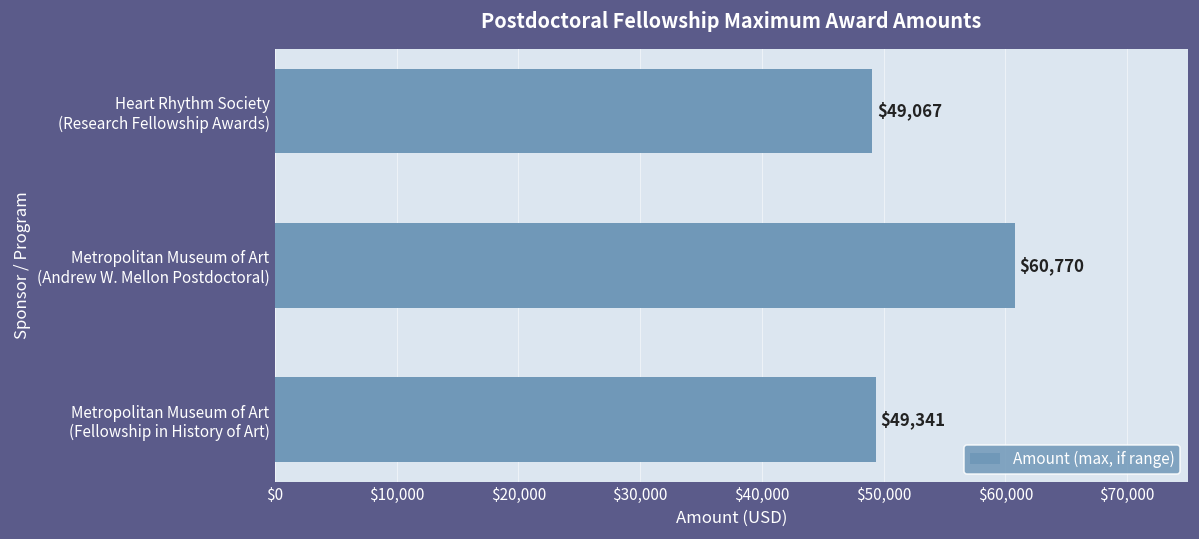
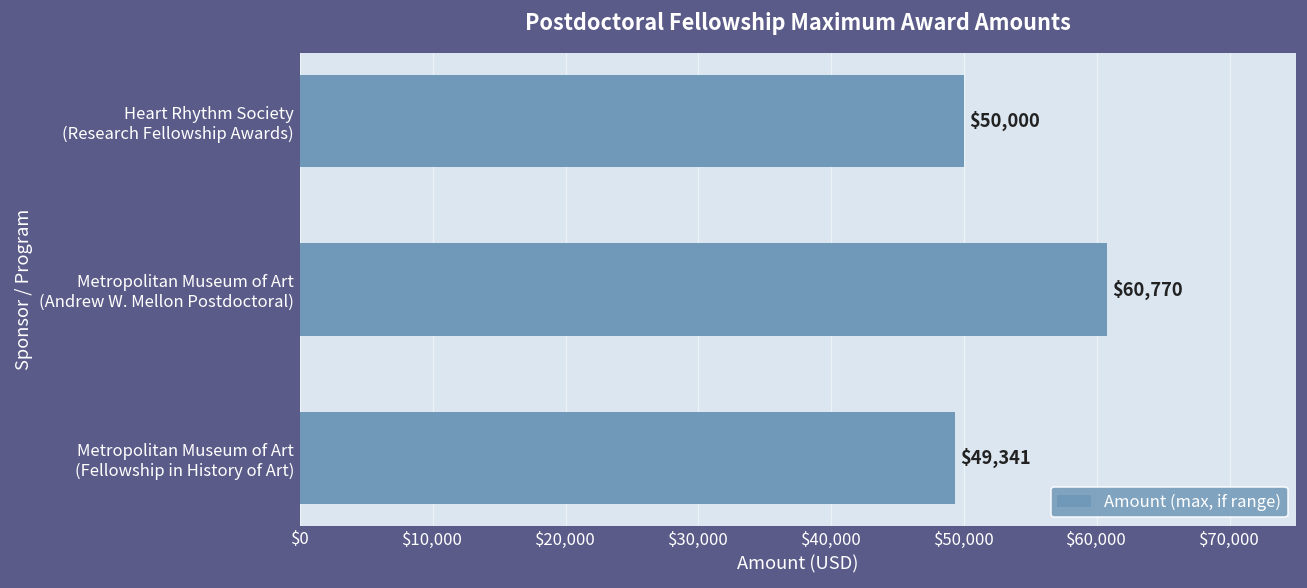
Heart Rhythm Society (Research Fellowship Awards): $49,067 -> $50,000
